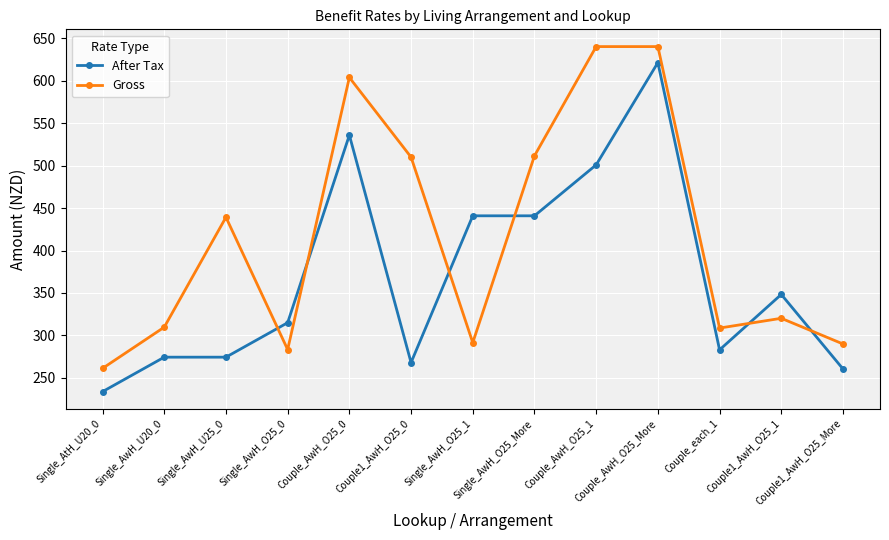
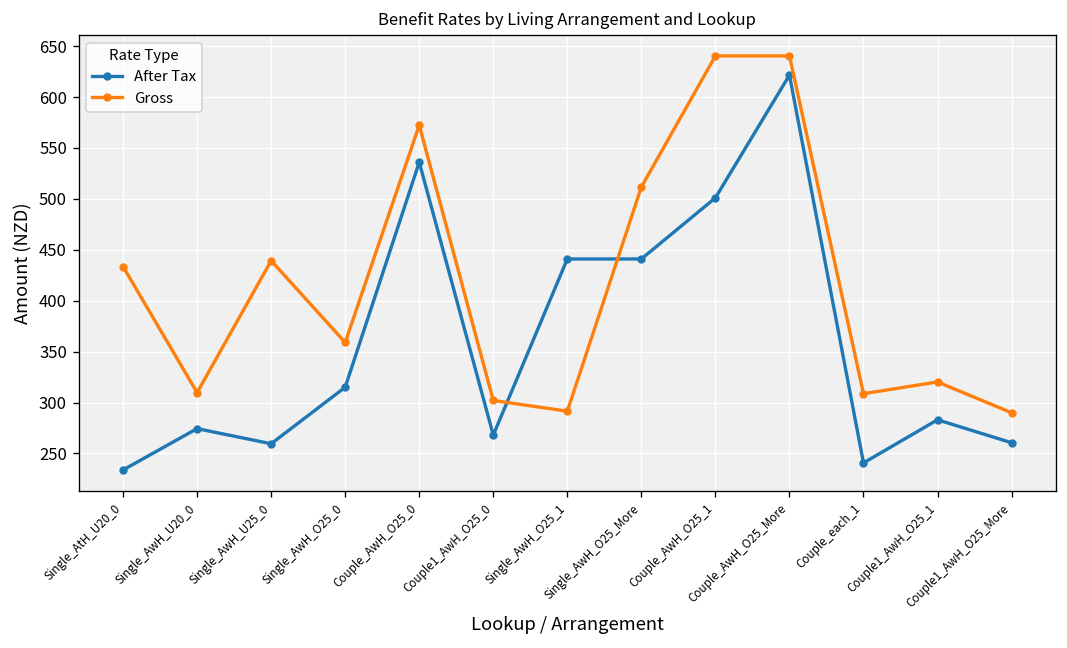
Gross, Single_AtH_U20_0: 260 -> 430
After Tax, Single_AwH_U25_0: 270 -> 260
Gross, Single_AwH_O25_0: 280 -> 360
Gross, Couple_AwH_O25_0: 600 -> 570
Gross, Couple1_AwH_O25_0: 510 -> 300
After Tax, Couple_each_1: 280 -> 240
After Tax, Couple1_AwH_O25_1: 350 -> 280
